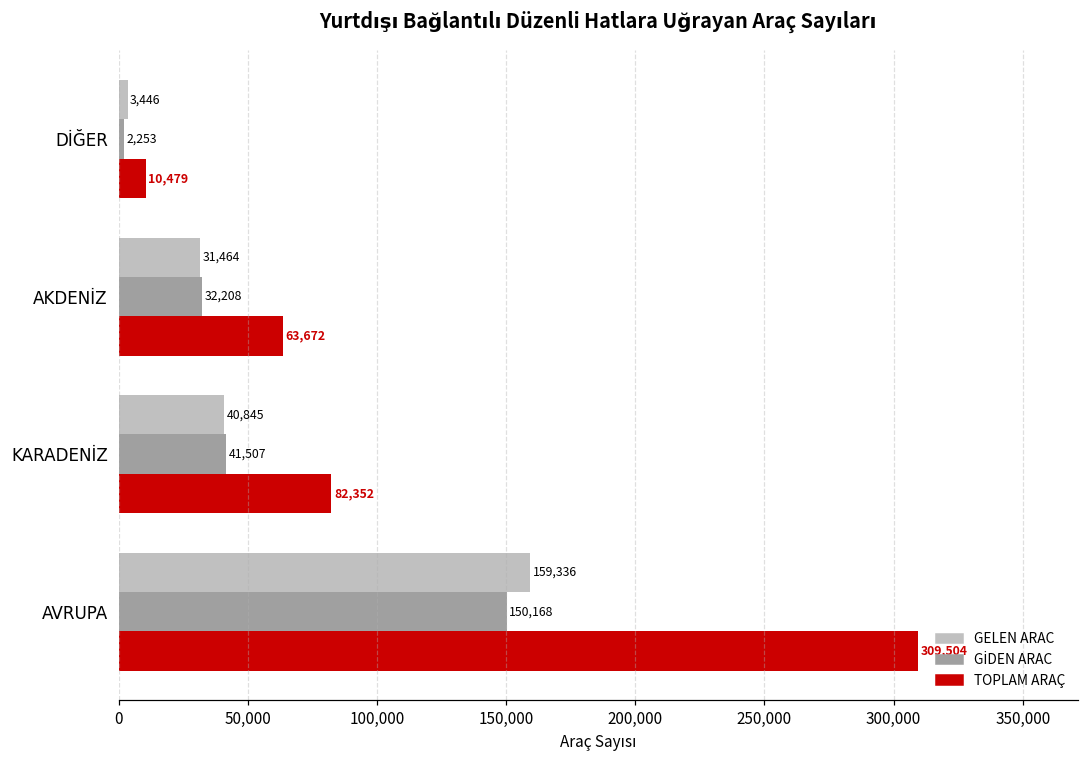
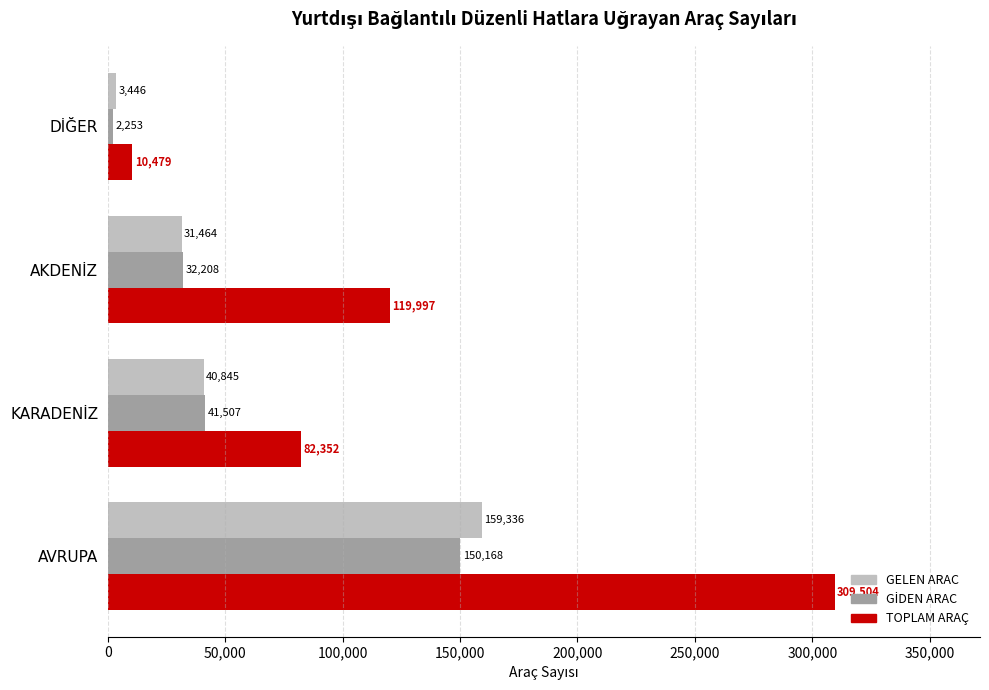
TOPLAM ARAÇ, AKDENİZ: 63,672 -> 119,997
